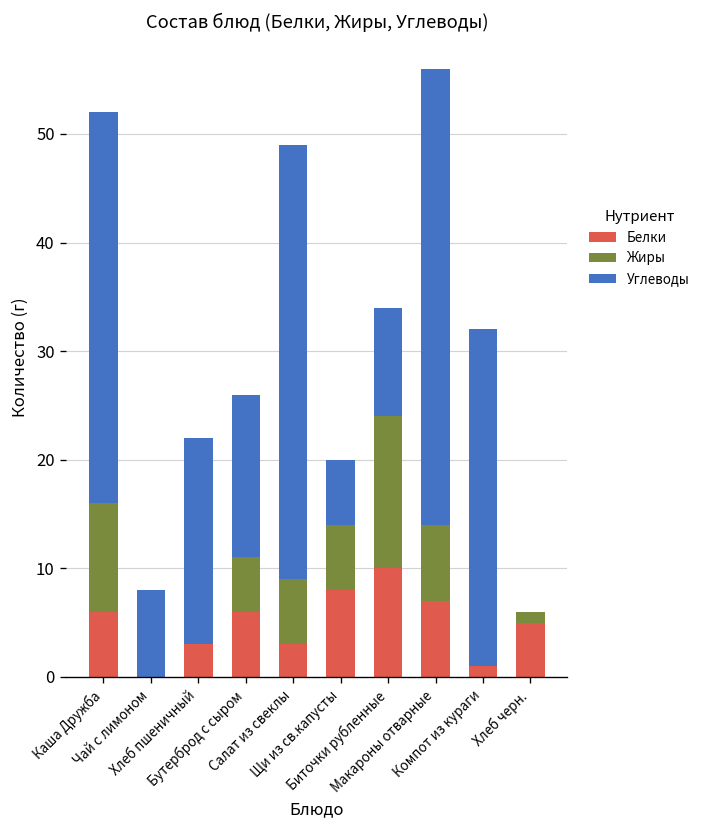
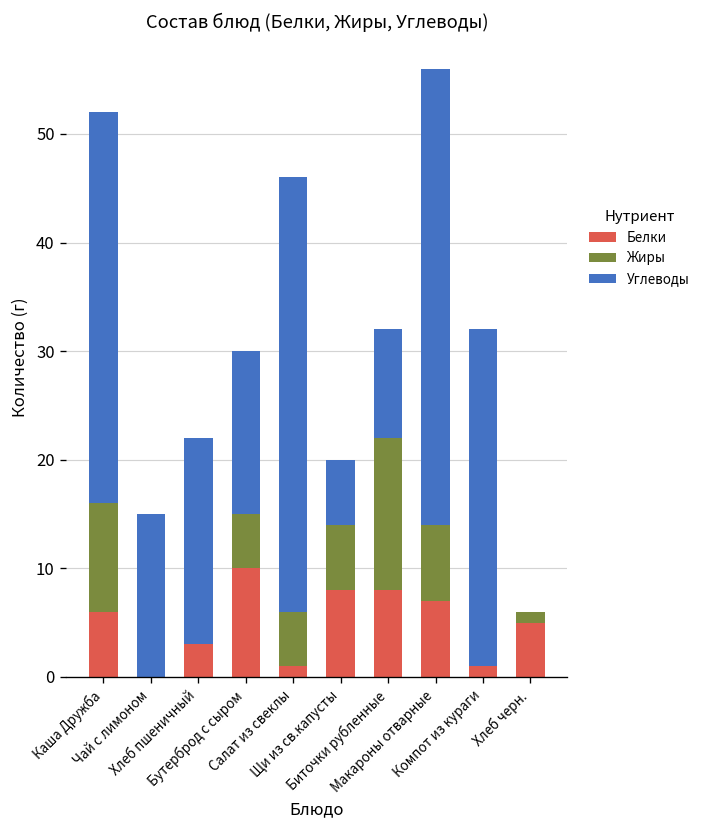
Углеводы, Чай с лимоном: 8 -> 15
Белки, Бутерброд с сыром: 6 -> 10
Белки, Салат из свеклы: 3 -> 1
Жиры, Салат из свеклы: 6 -> 5
Белки, Биточки рубленные: 10 -> 8
